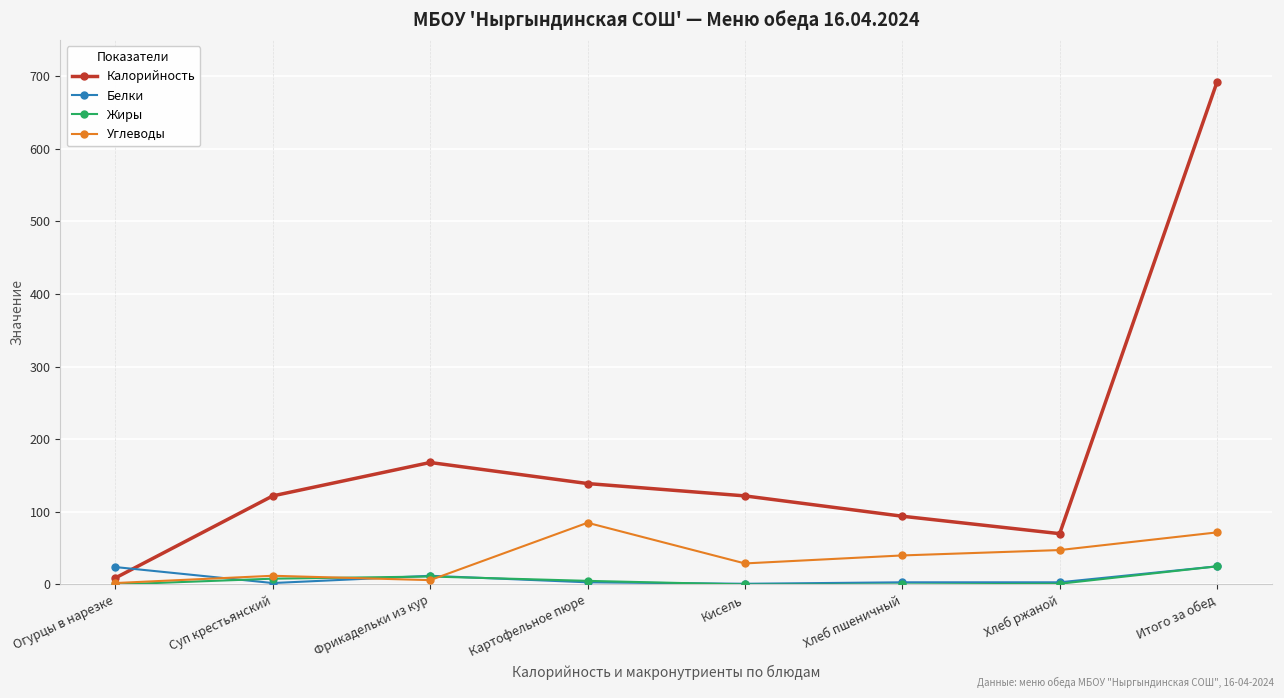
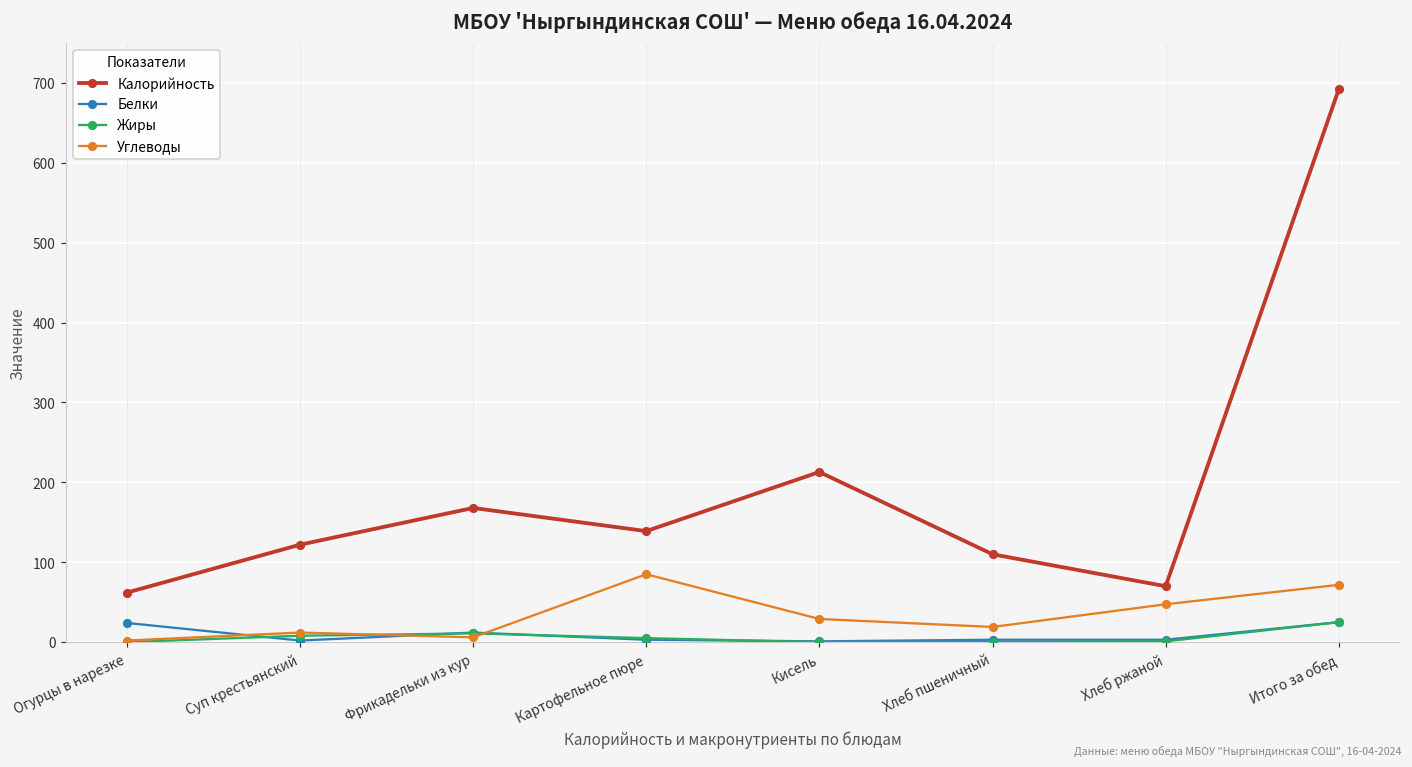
Калорийность, Огурцы в нарезке: 10 -> 60
Калорийность, Кисель: 120 -> 210
Калорийность, Хлеб пшеничный: 90 -> 110
Углеводы, Хлеб пшеничный: 40 -> 20
